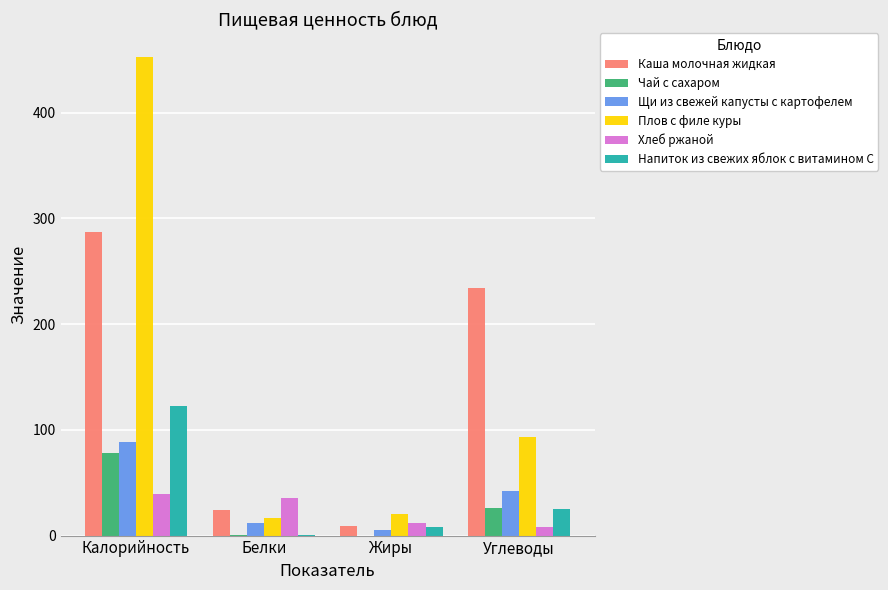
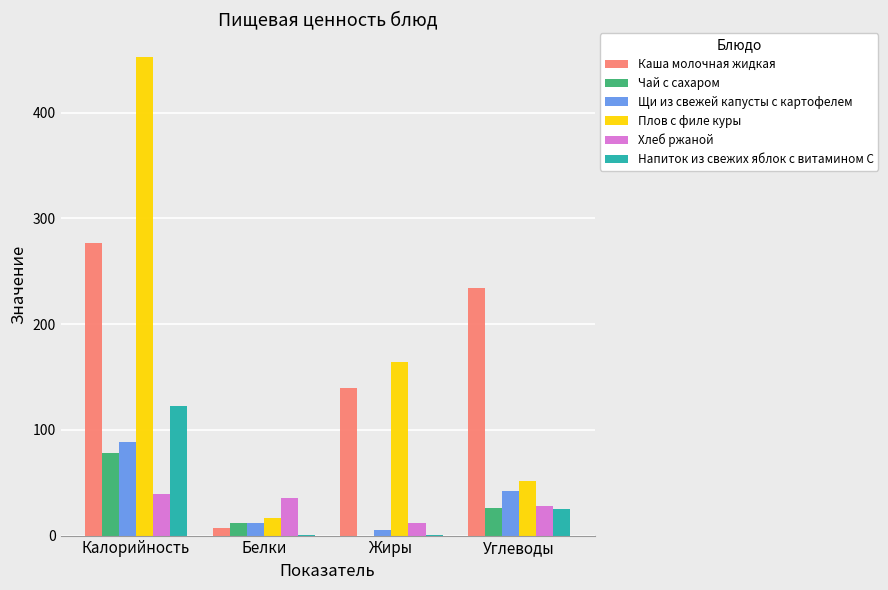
Каша молочная жидкая, Калорийность: 287 -> 277
Каша молочная жидкая, Белки: 25 -> 8
Чай с сахаром, Белки: 0 -> 12
Каша молочная жидкая, Жиры: 9 -> 139
Плов с филе куры, Жиры: 20 -> 164
Напиток из свежих яблок с витамином С, Жиры: 8 -> 0
Плов с филе куры, Углеводы: 93 -> 51
Хлеб ржаной, Углеводы: 8 -> 28
